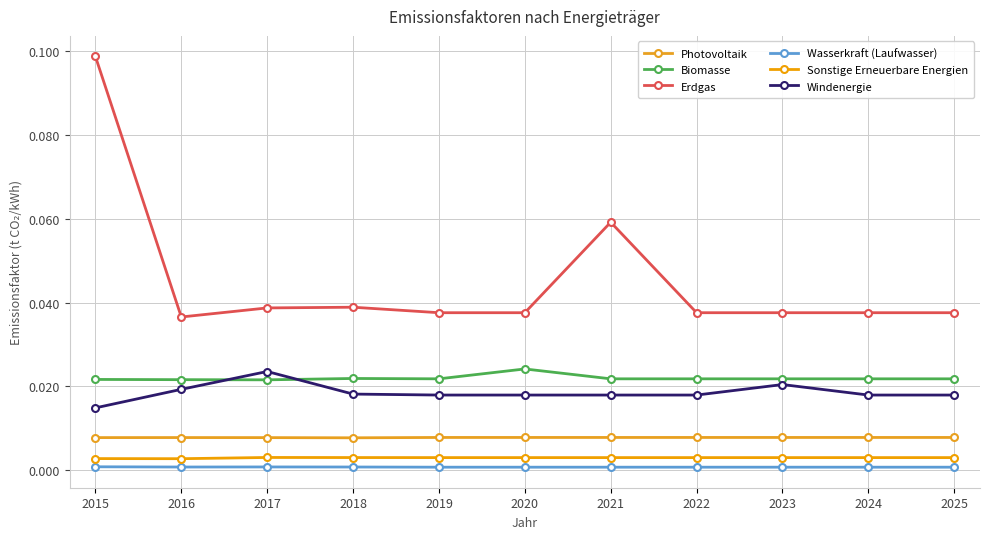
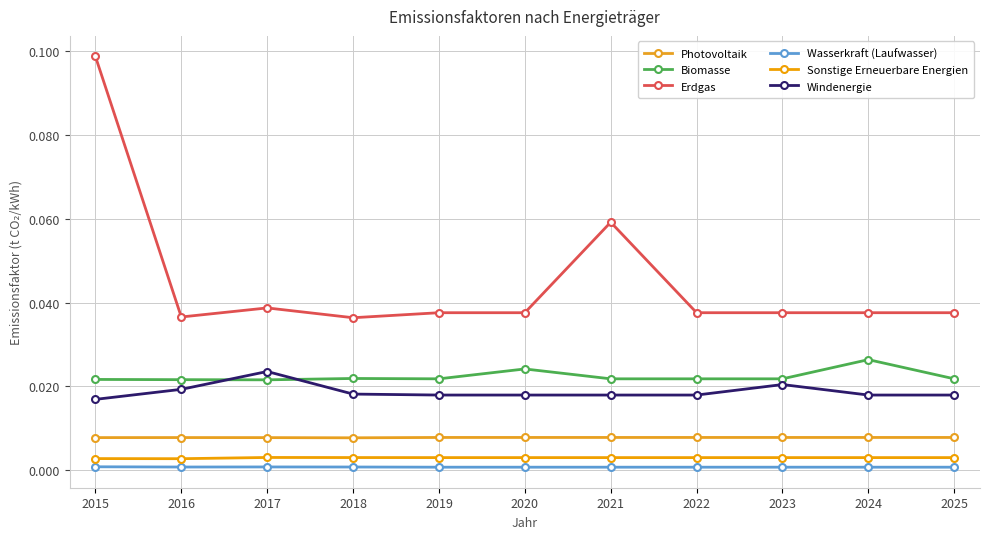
Windenergie, 2015: 0.015 -> 0.017
Erdgas, 2018: 0.039 -> 0.036
Biomasse, 2024: 0.022 -> 0.026
